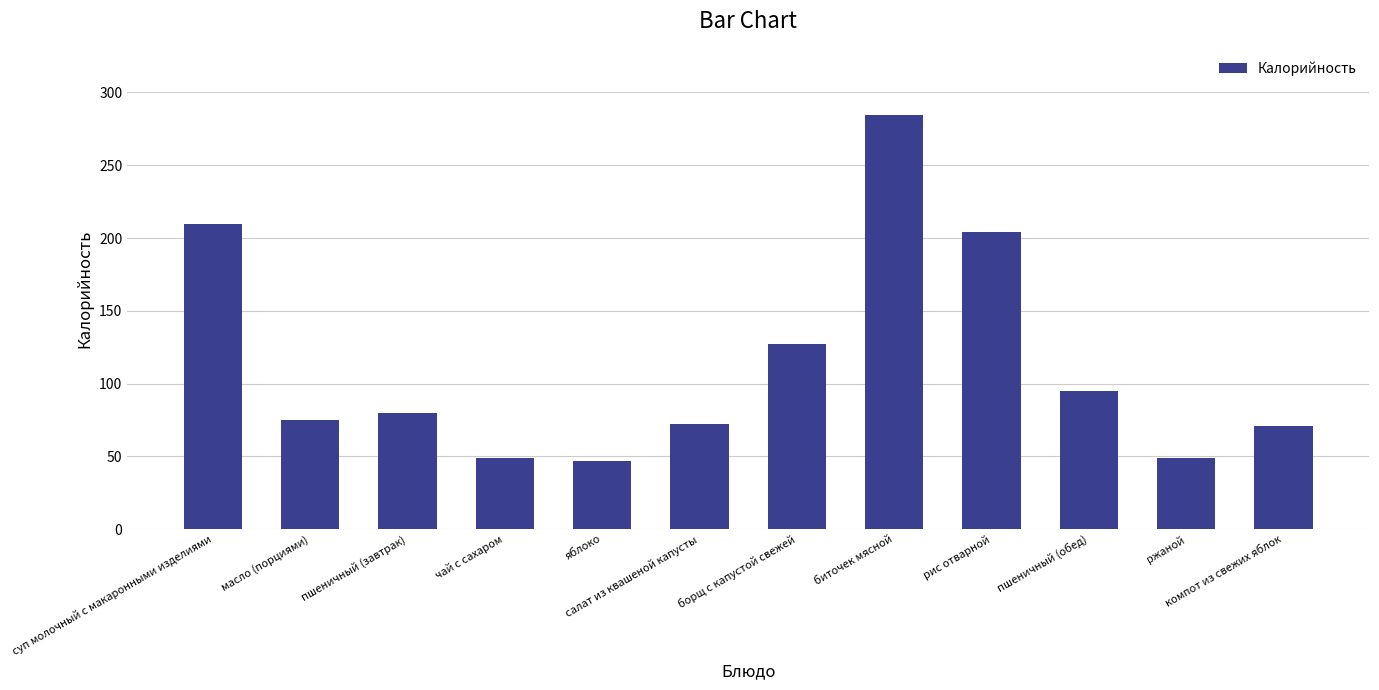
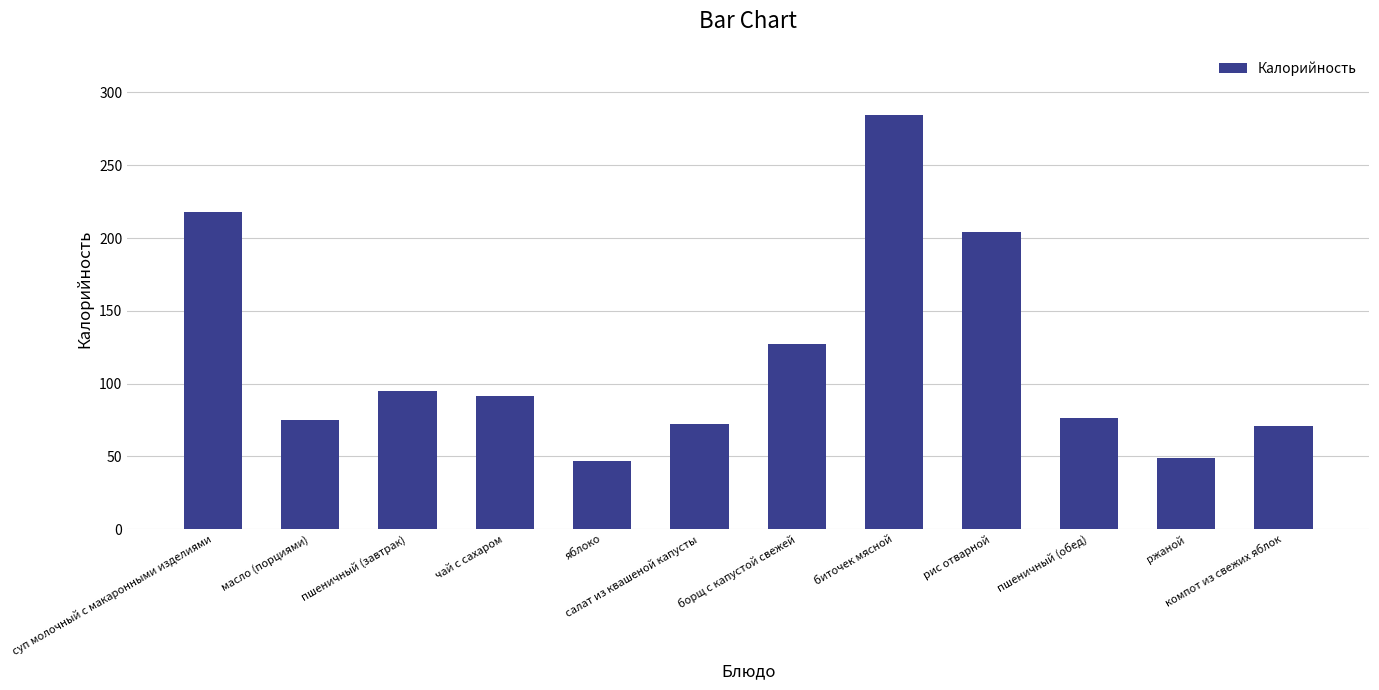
суп молочный с макаронными изделиями: 209 -> 218
пшеничный (завтрак): 80 -> 95
чай с сахаром: 49 -> 92
пшеничный (обед): 95 -> 77
